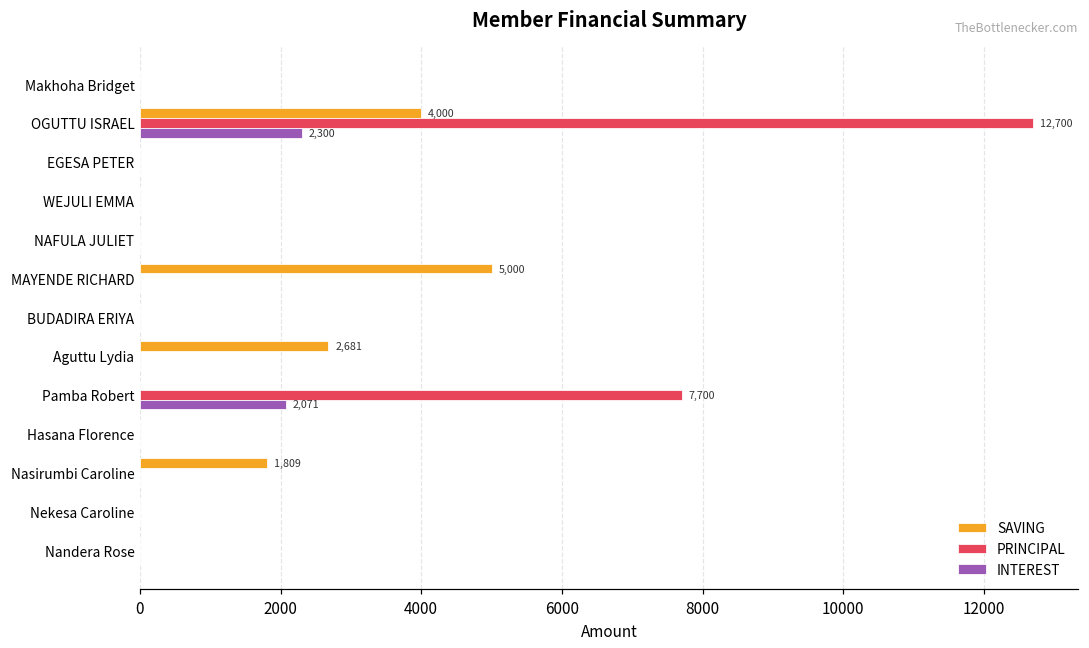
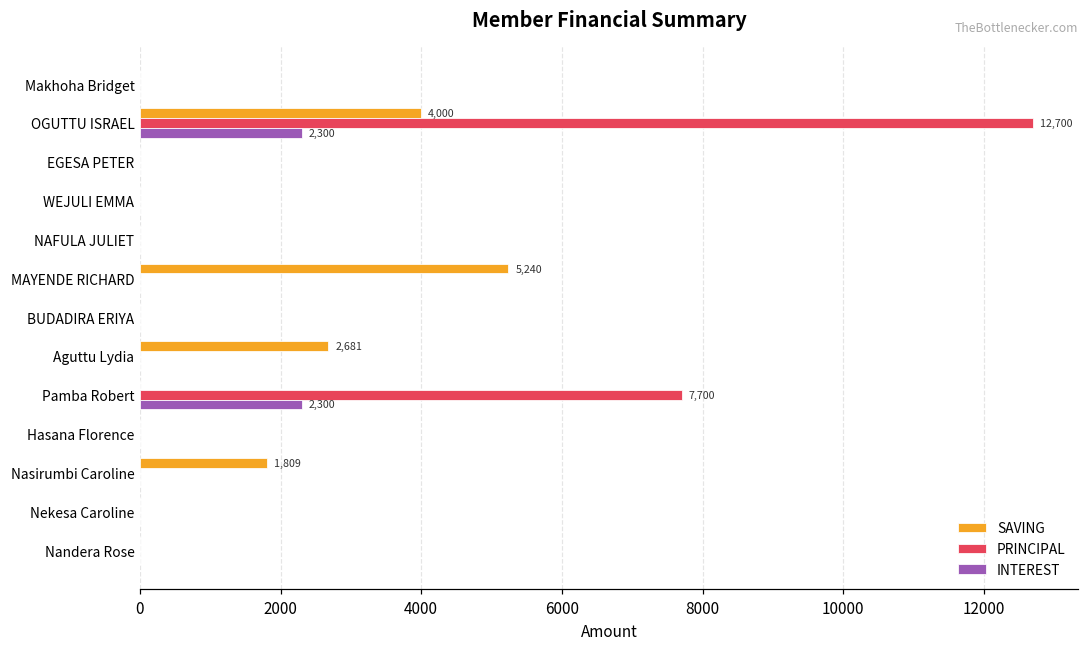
SAVING, MAYENDE RICHARD: 5,000 -> 5,240
INTEREST, Pamba Robert: 2,071 -> 2,300
